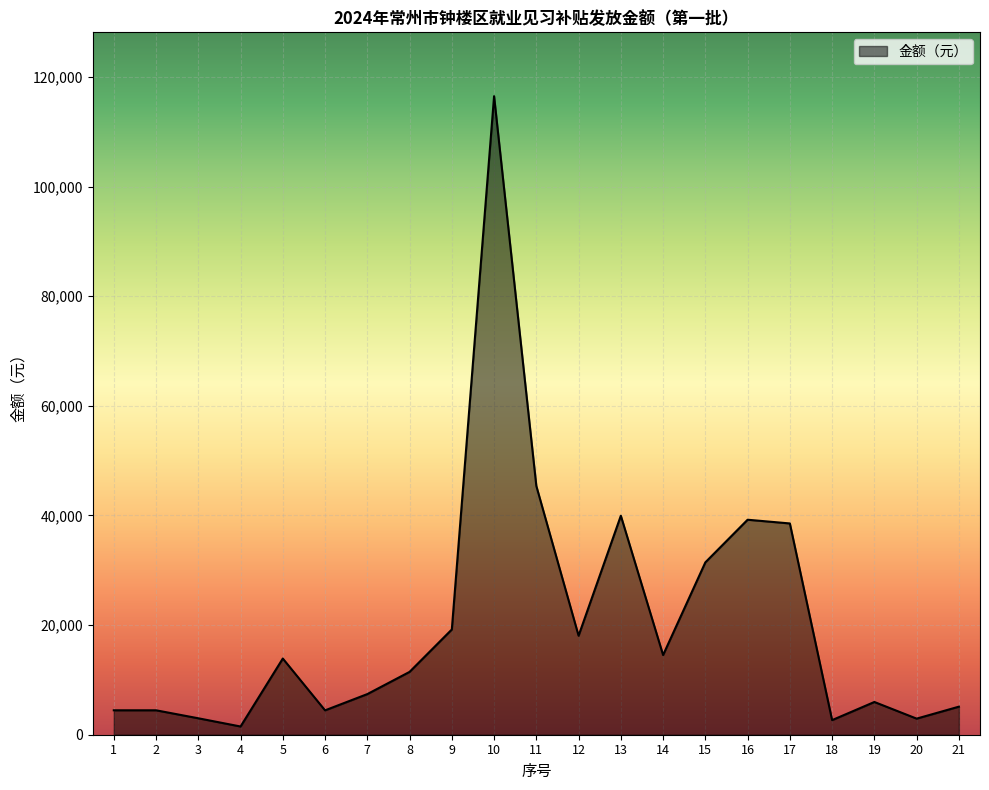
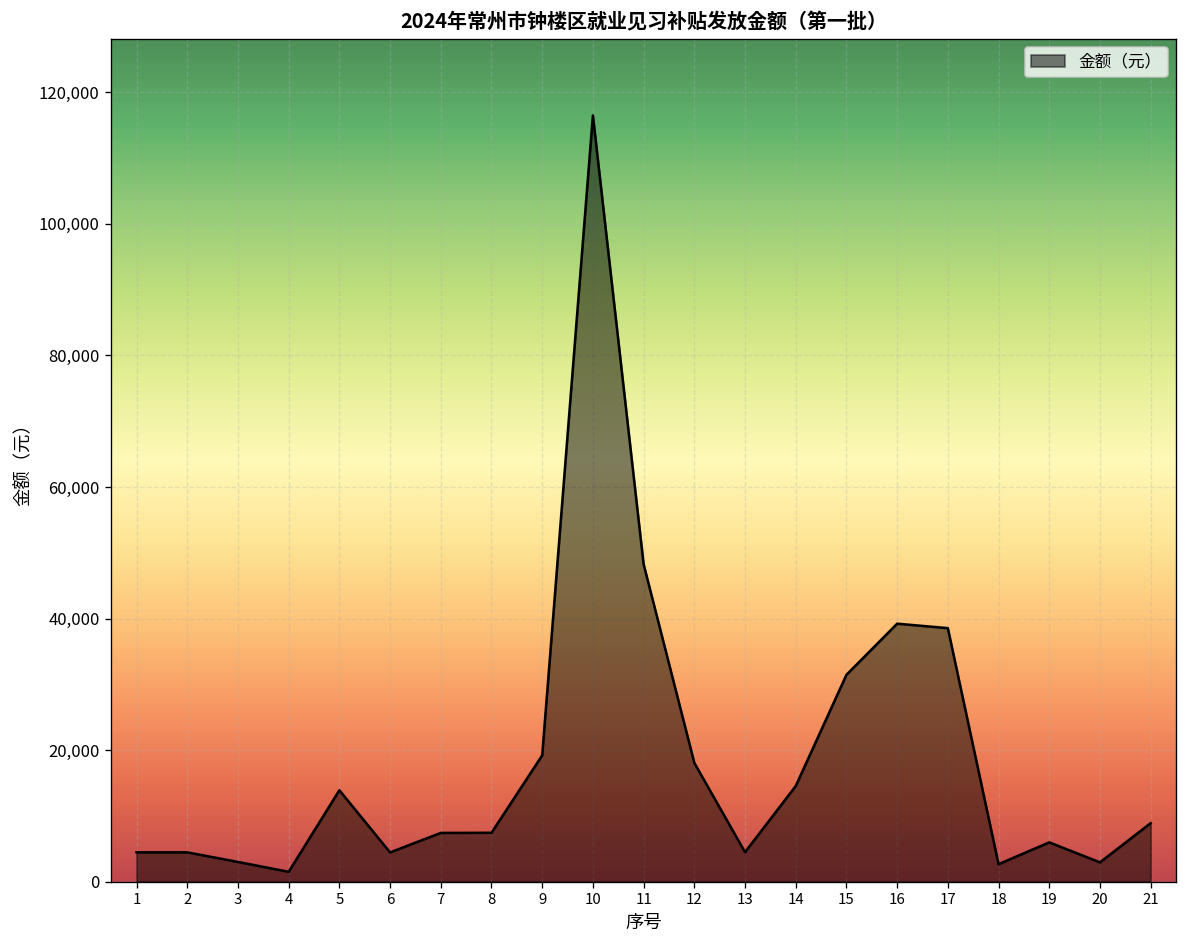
8: 11,000 -> 7,000
11: 45,000 -> 48,000
13: 40,000 -> 4,000
21: 5,000 -> 9,000
